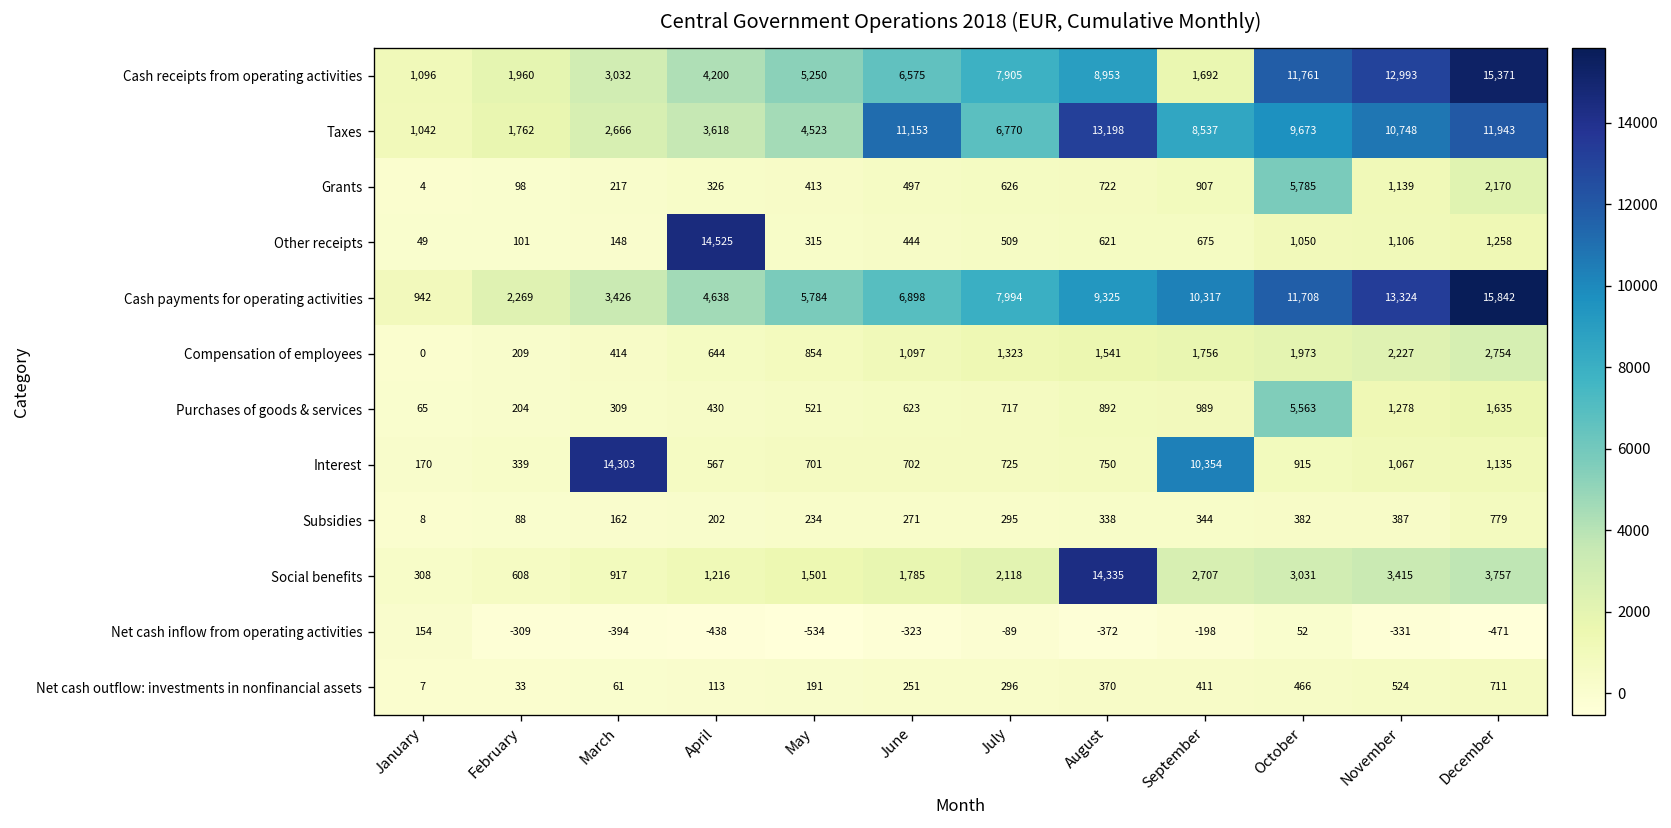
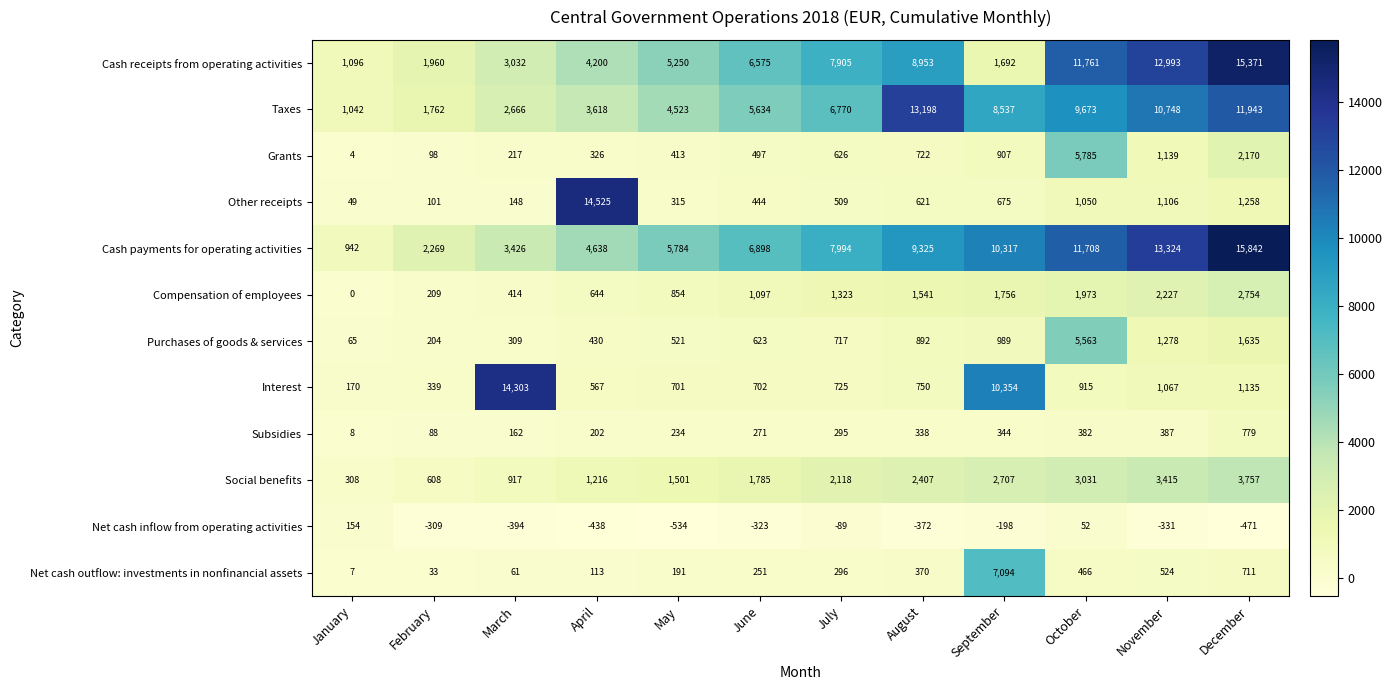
Taxes, June: 11,153 -> 5,634
Social benefits, August: 14,335 -> 2,407
Net cash outflow: investments in nonfinancial assets, September: 411 -> 7,094
